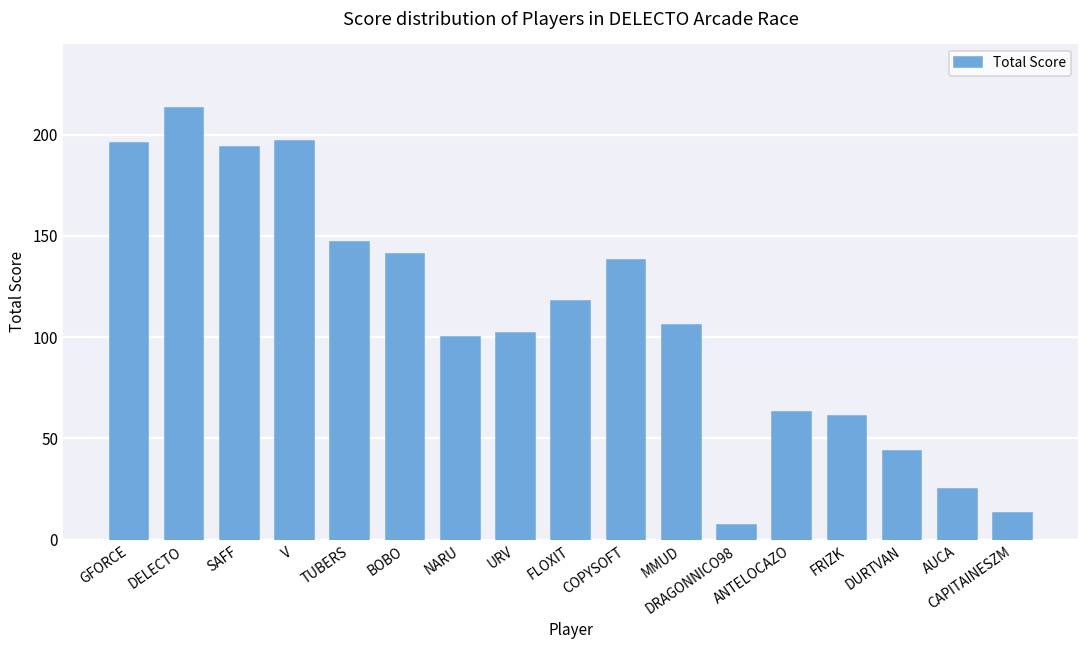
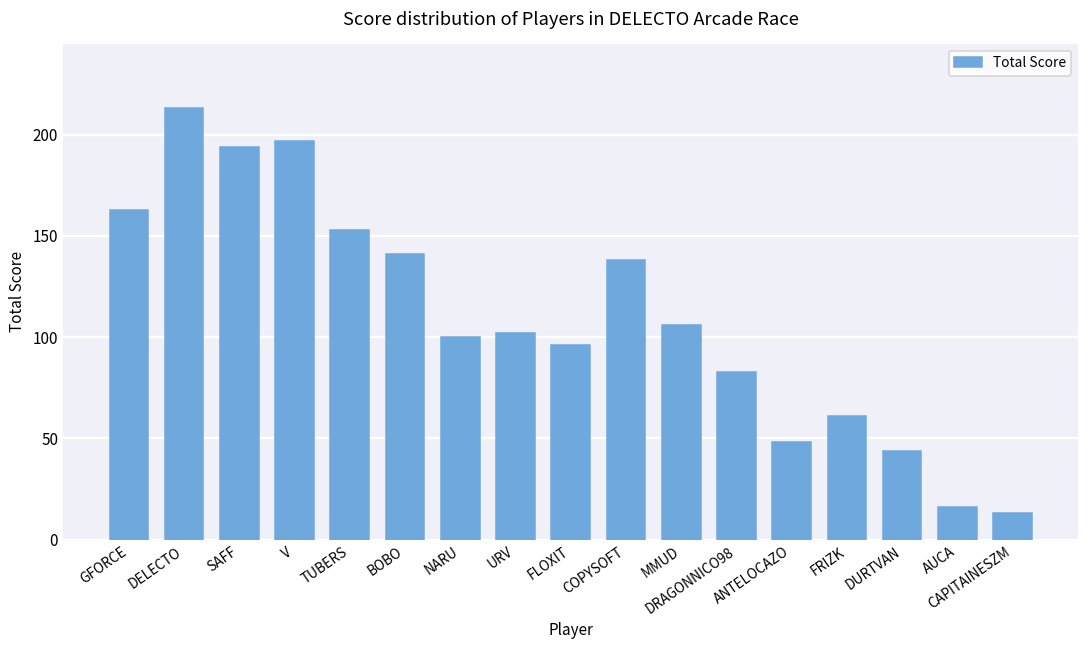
GFORCE: 196 -> 163
TUBERS: 147 -> 153
FLOXIT: 118 -> 96
DRAGONNICO98: 7 -> 83
ANTELOCAZO: 63 -> 48
AUCA: 25 -> 16
